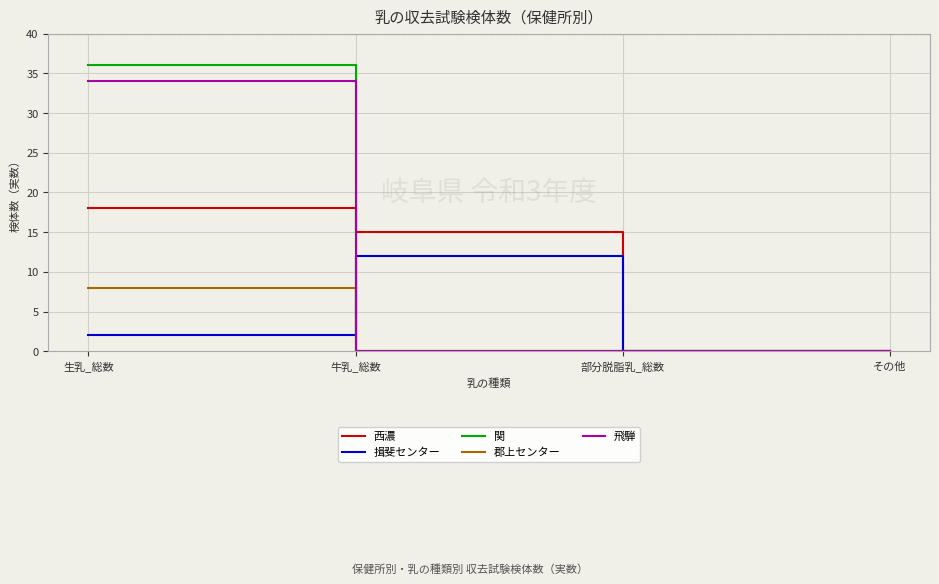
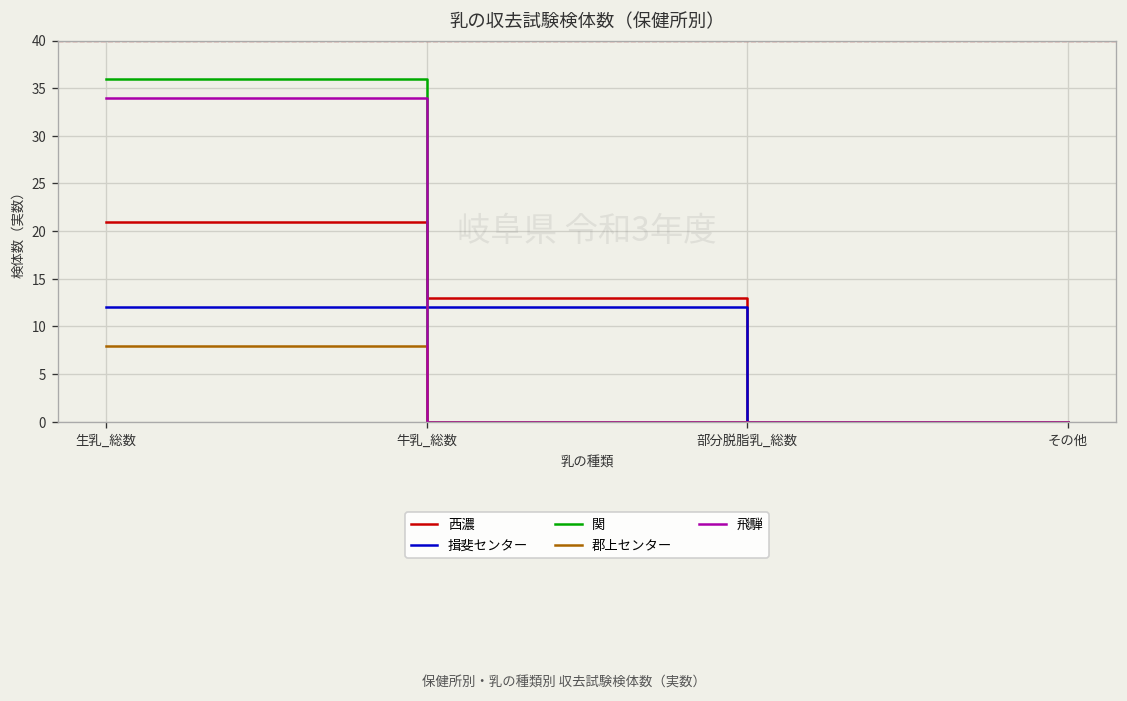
西濃, 生乳_総数: 18 -> 21
揖斐センター, 生乳_総数: 2 -> 12
西濃, 牛乳_総数: 15 -> 13
